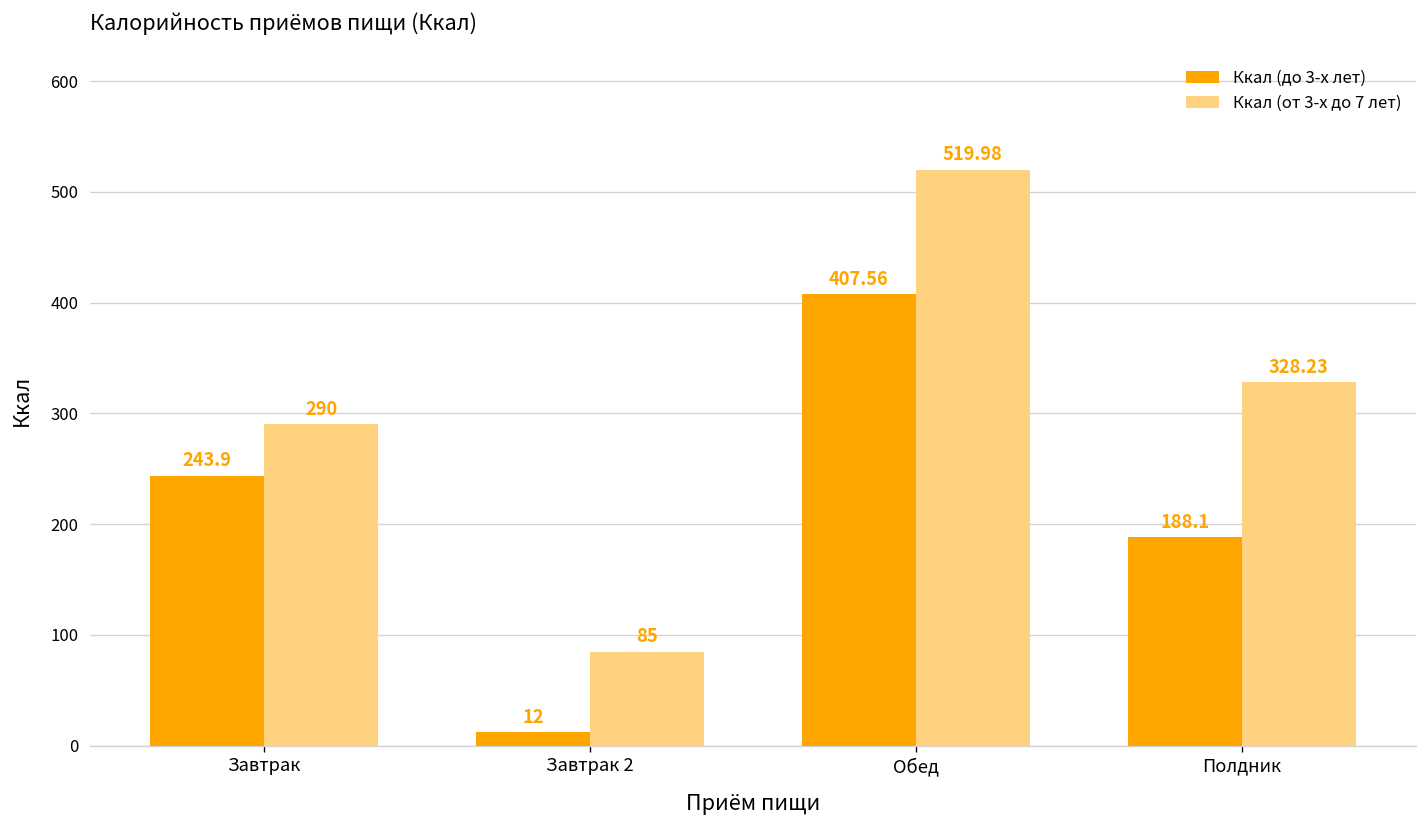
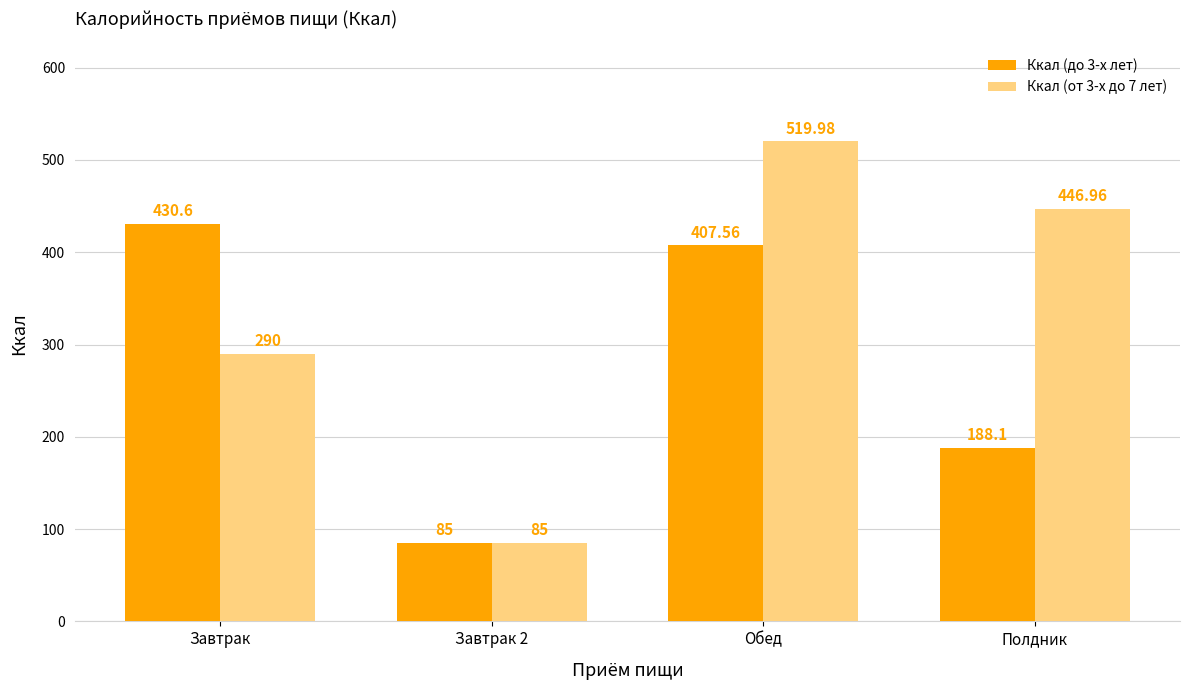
Ккал (до 3-х лет), Завтрак: 243.9 -> 430.6
Ккал (до 3-х лет), Завтрак 2: 12 -> 85
Ккал (от 3-х до 7 лет), Полдник: 328.23 -> 446.96
